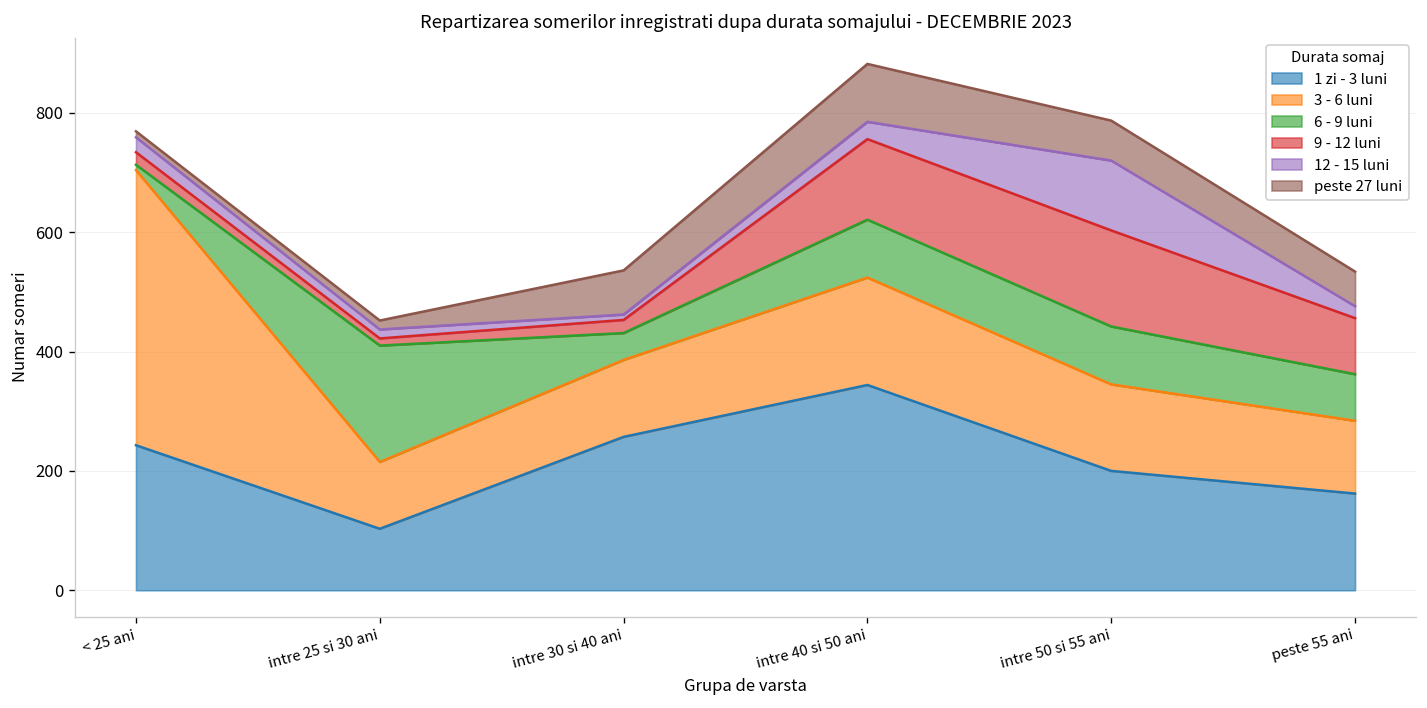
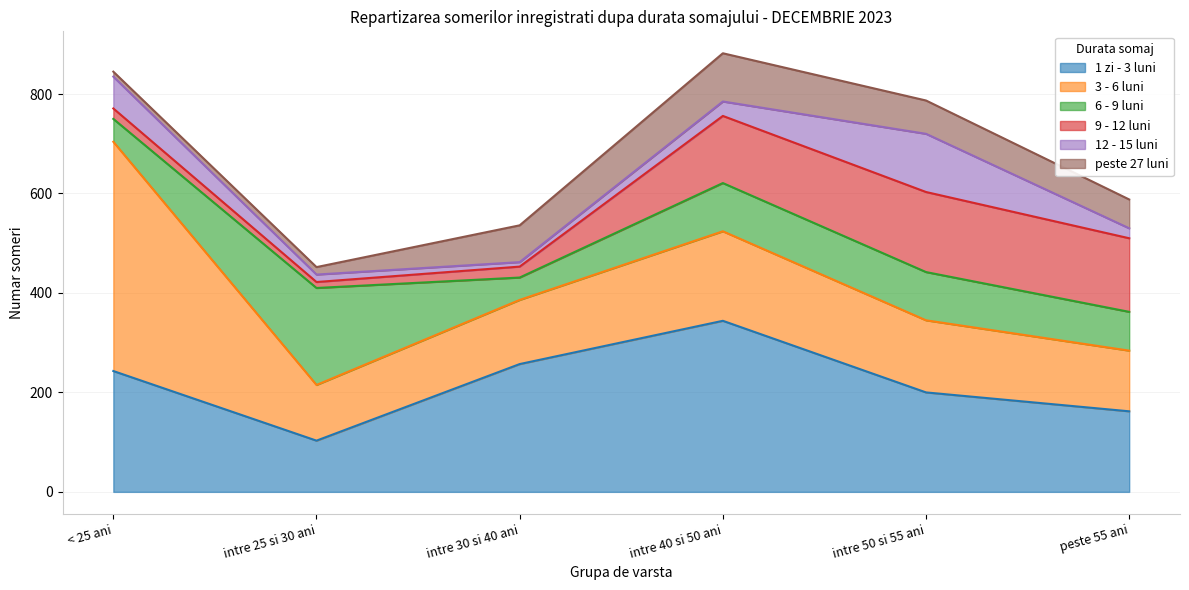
6 - 9 luni, < 25 ani: 10 -> 50
12 - 15 luni, < 25 ani: 30 -> 60
9 - 12 luni, peste 55 ani: 90 -> 150
